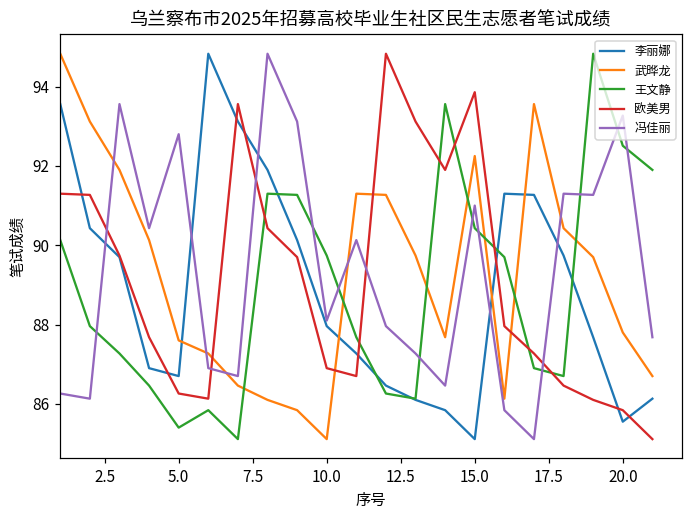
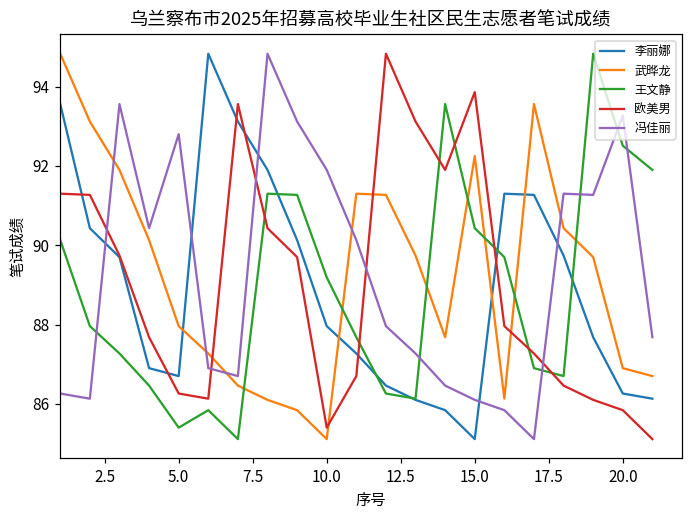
武晔龙, 5.0: 87.6 -> 88.0
王文静, 10.0: 89.7 -> 89.2
欧美男, 10.0: 86.9 -> 85.4
冯佳丽, 10.0: 88.1 -> 91.9
冯佳丽, 15.0: 91.0 -> 86.1
李丽娜, 20.0: 85.6 -> 86.3
武晔龙, 20.0: 87.8 -> 86.9
